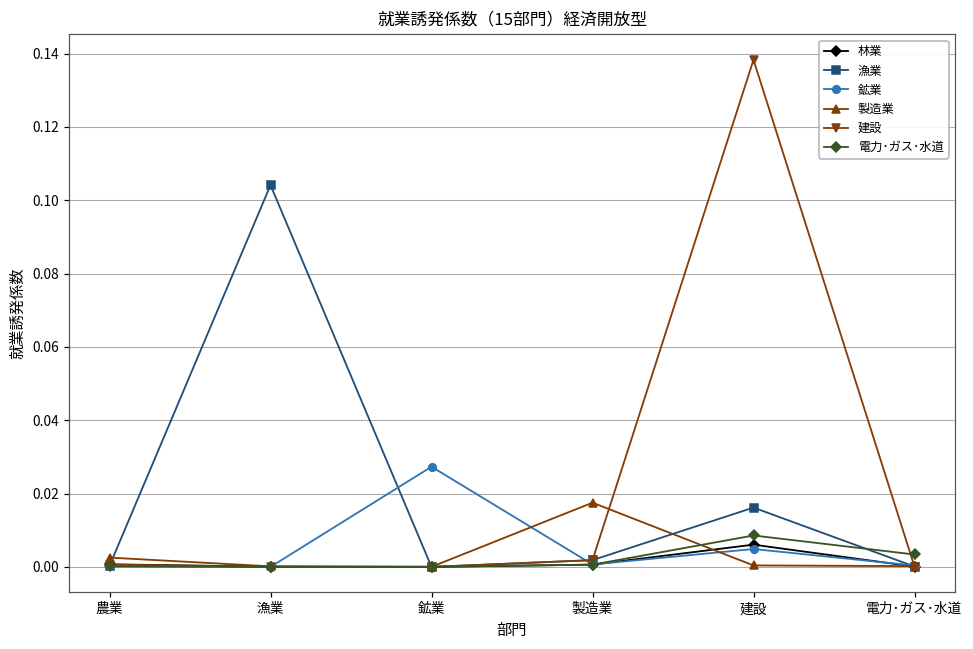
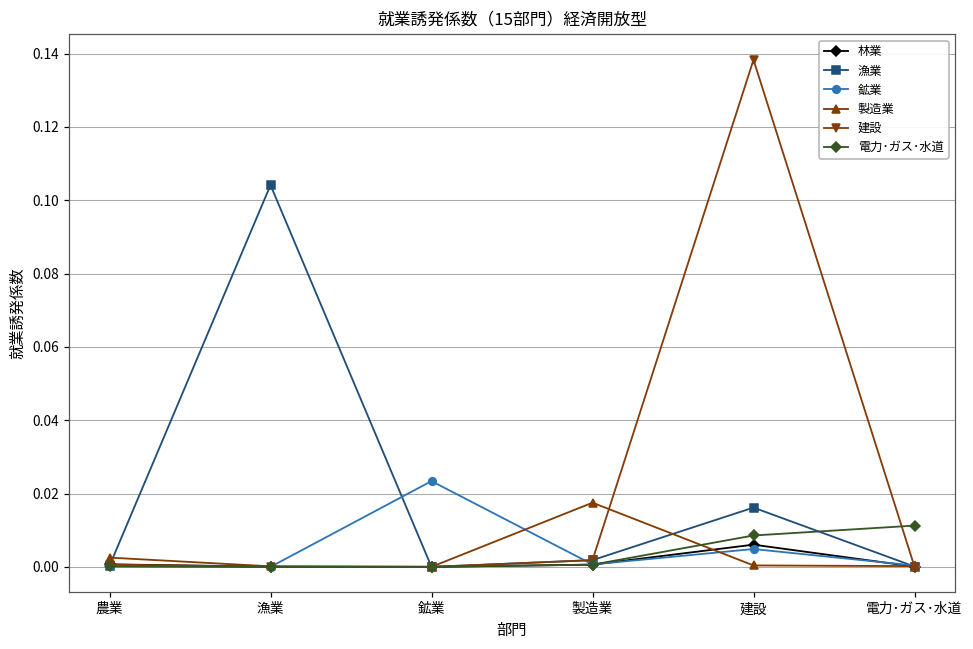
鉱業, 鉱業: 0.027 -> 0.023
電力･ガス･水道, 電力･ガス･水道: 0.003 -> 0.011
